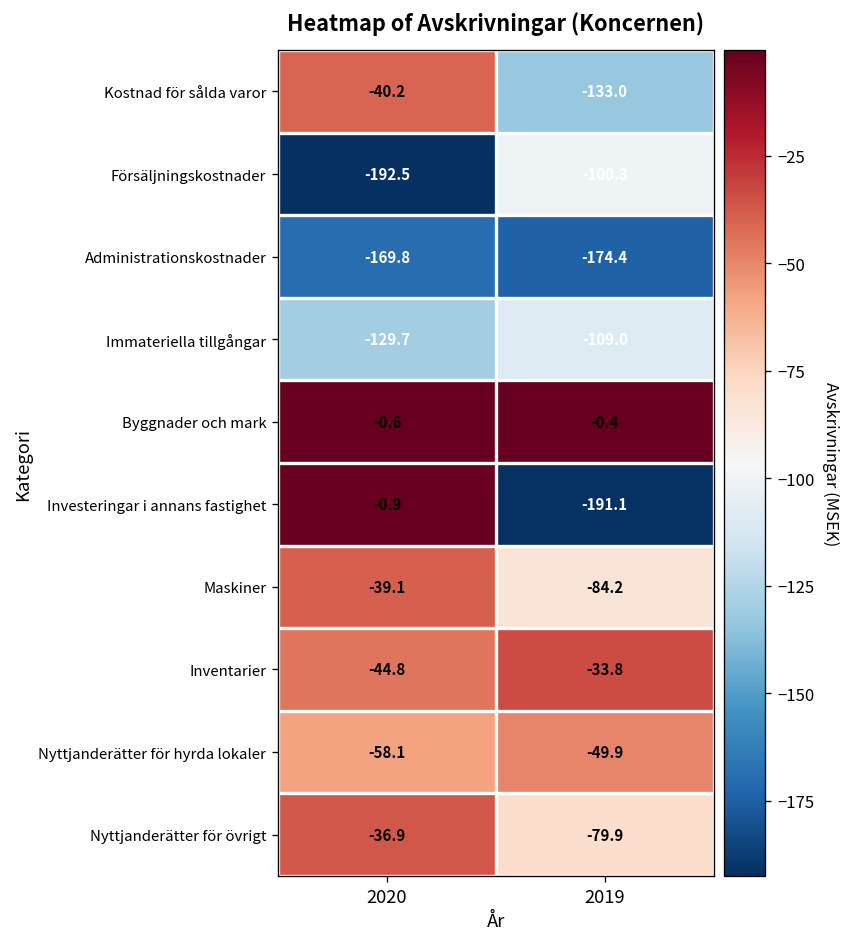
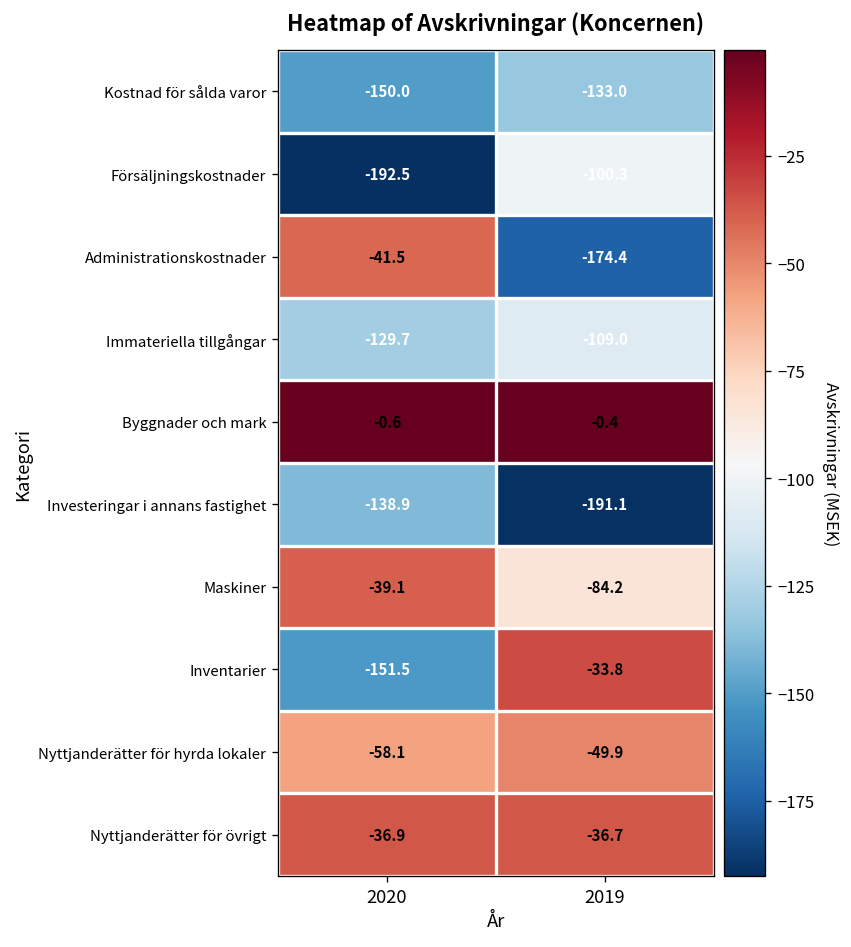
Kostnad för sålda varor, 2020: -40.2 -> -150.0
Administrationskostnader, 2020: -169.8 -> -41.5
Investeringar i annans fastighet, 2020: -0.9 -> -138.9
Inventarier, 2020: -44.8 -> -151.5
Nyttjanderätter för övrigt, 2019: -79.9 -> -36.7
